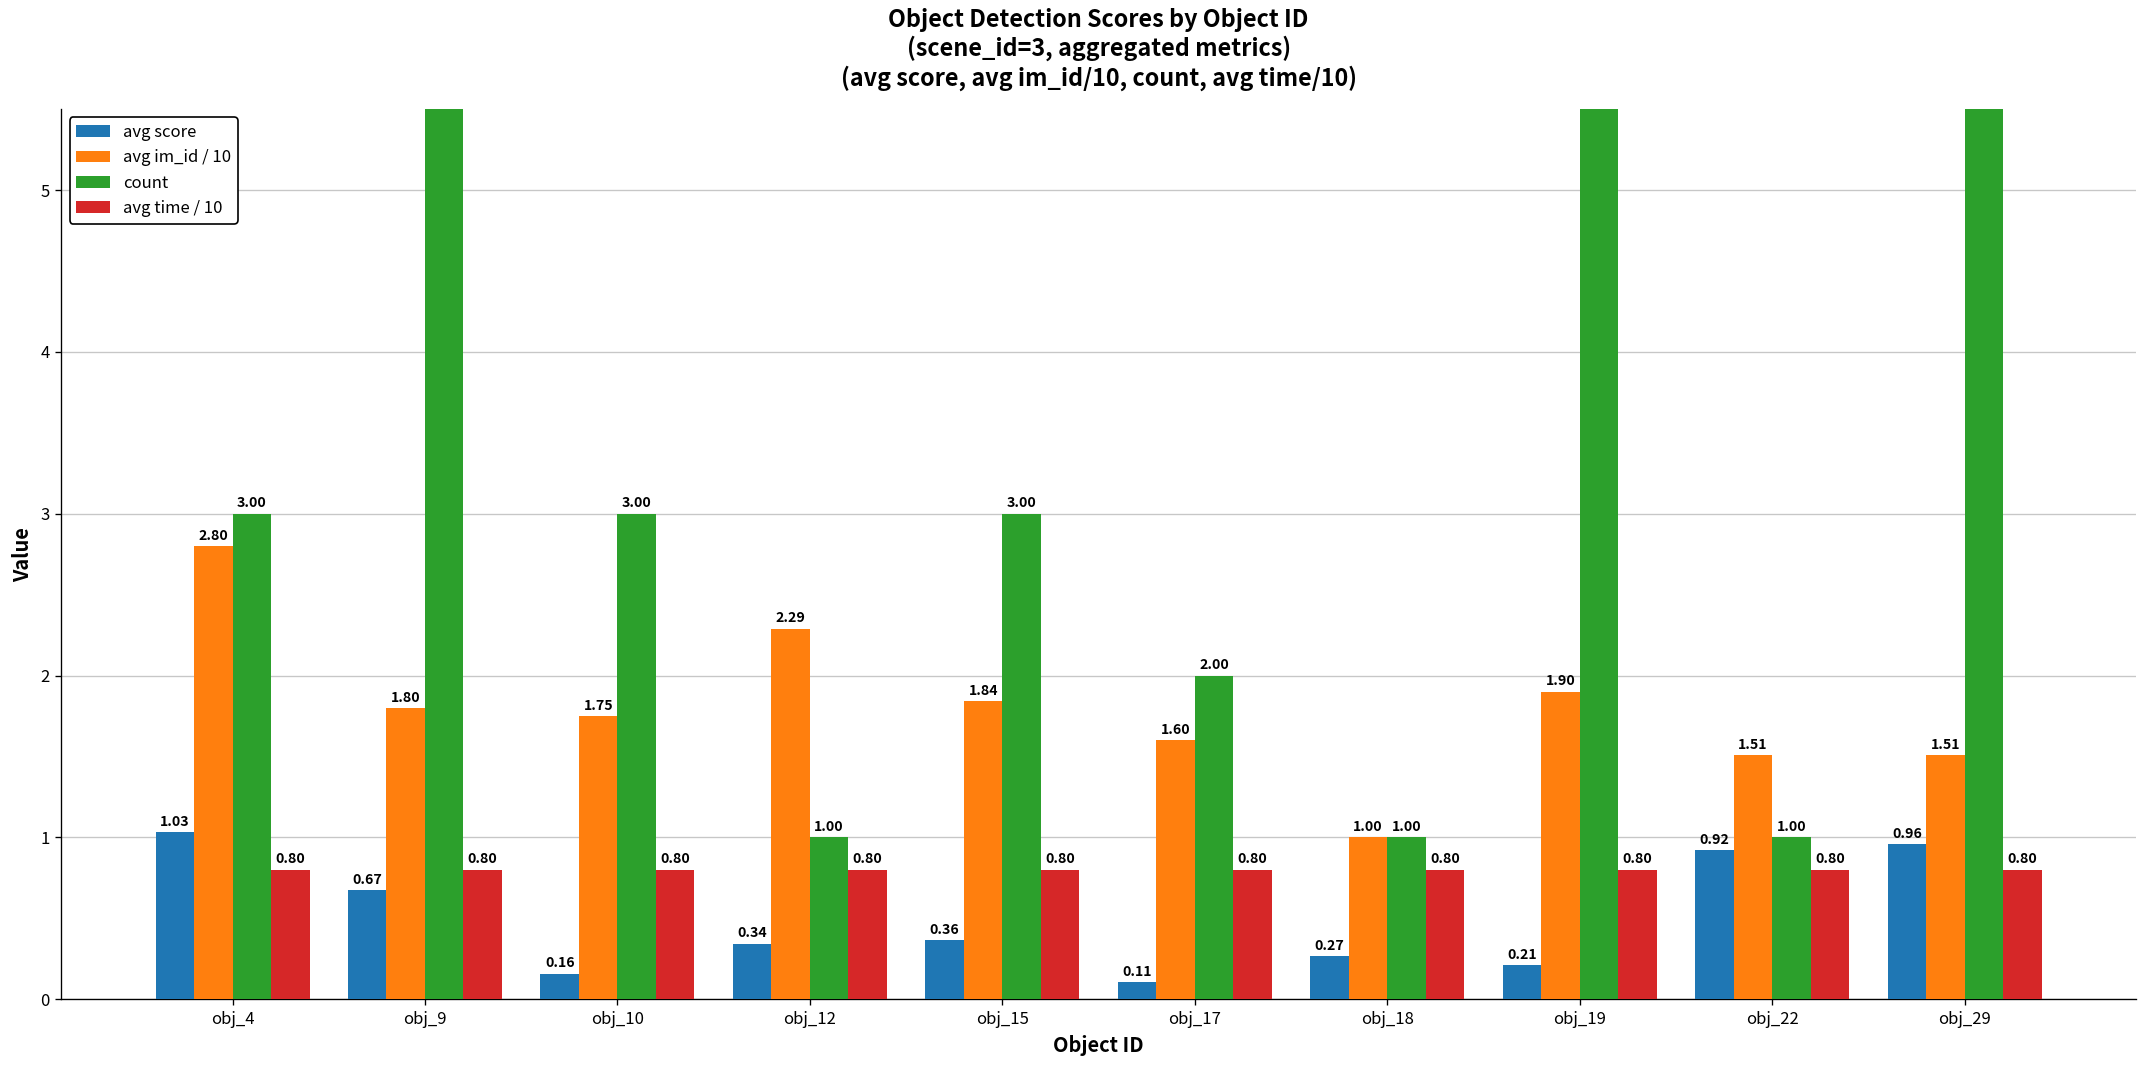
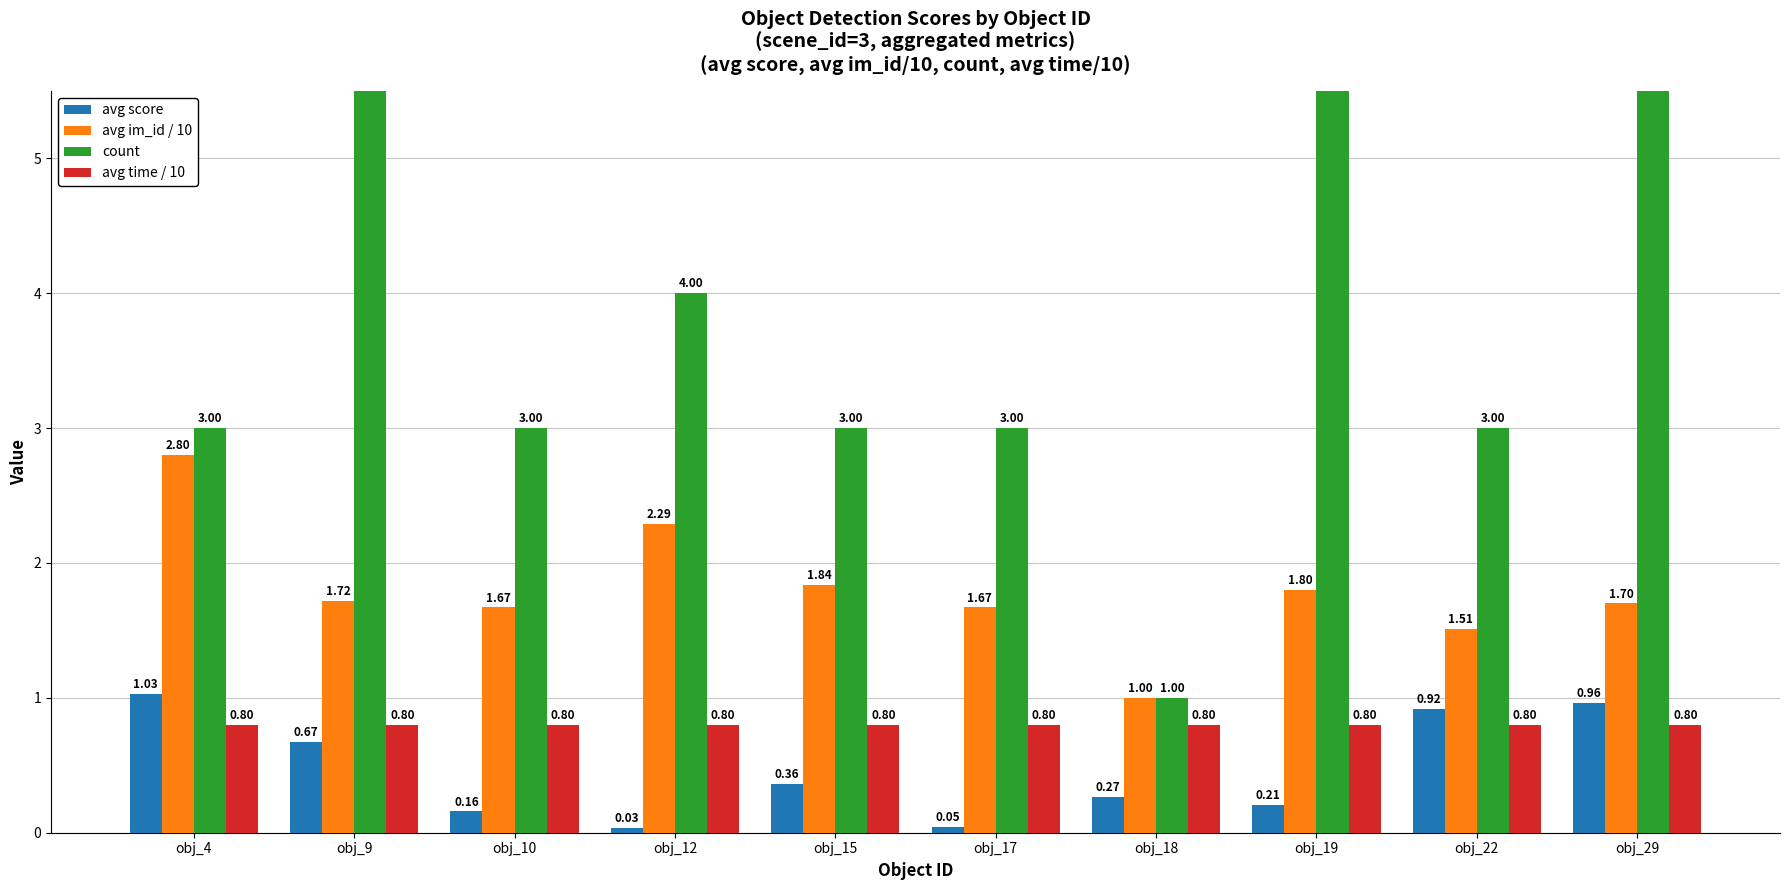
avg im_id / 10, obj_9: 1.80 -> 1.72
avg im_id / 10, obj_10: 1.75 -> 1.67
avg score, obj_12: 0.34 -> 0.03
count, obj_12: 1.00 -> 4.00
avg score, obj_17: 0.11 -> 0.05
avg im_id / 10, obj_17: 1.60 -> 1.67
count, obj_17: 2.00 -> 3.00
avg im_id / 10, obj_19: 1.90 -> 1.80
count, obj_22: 1.00 -> 3.00
avg im_id / 10, obj_29: 1.51 -> 1.70
